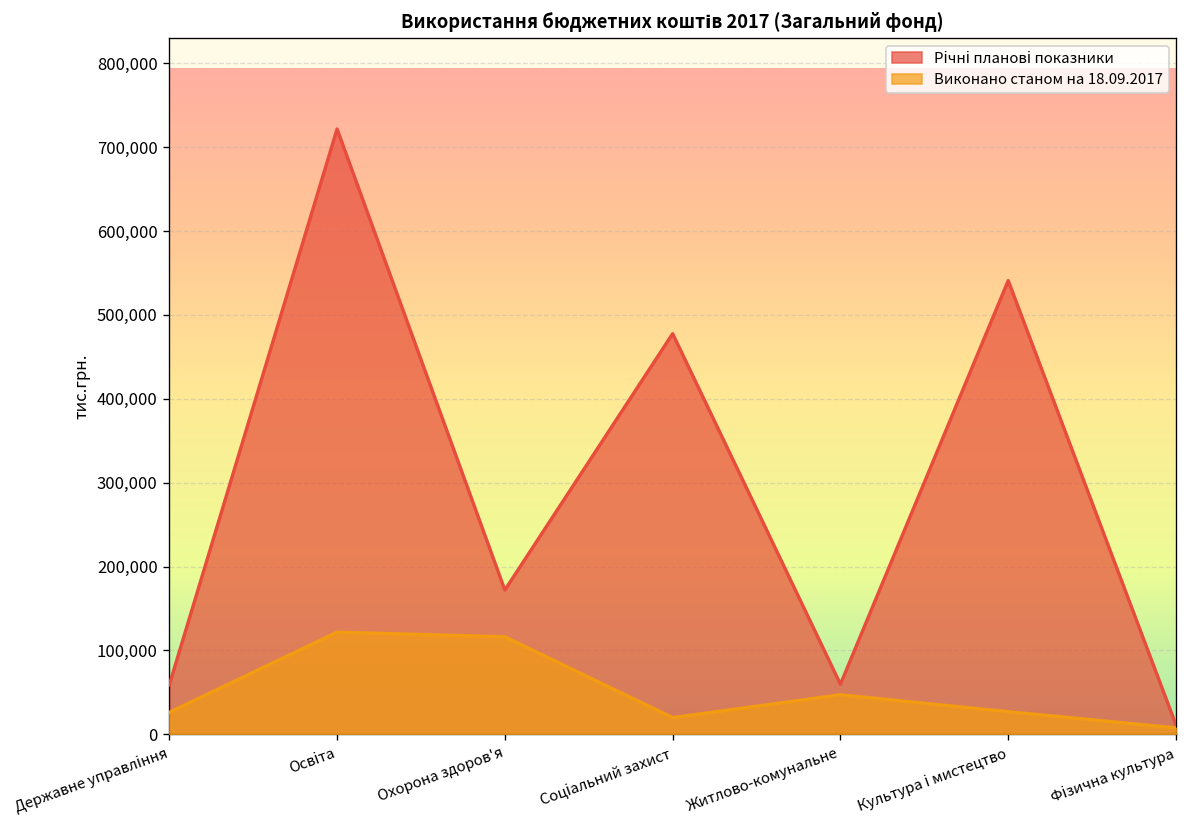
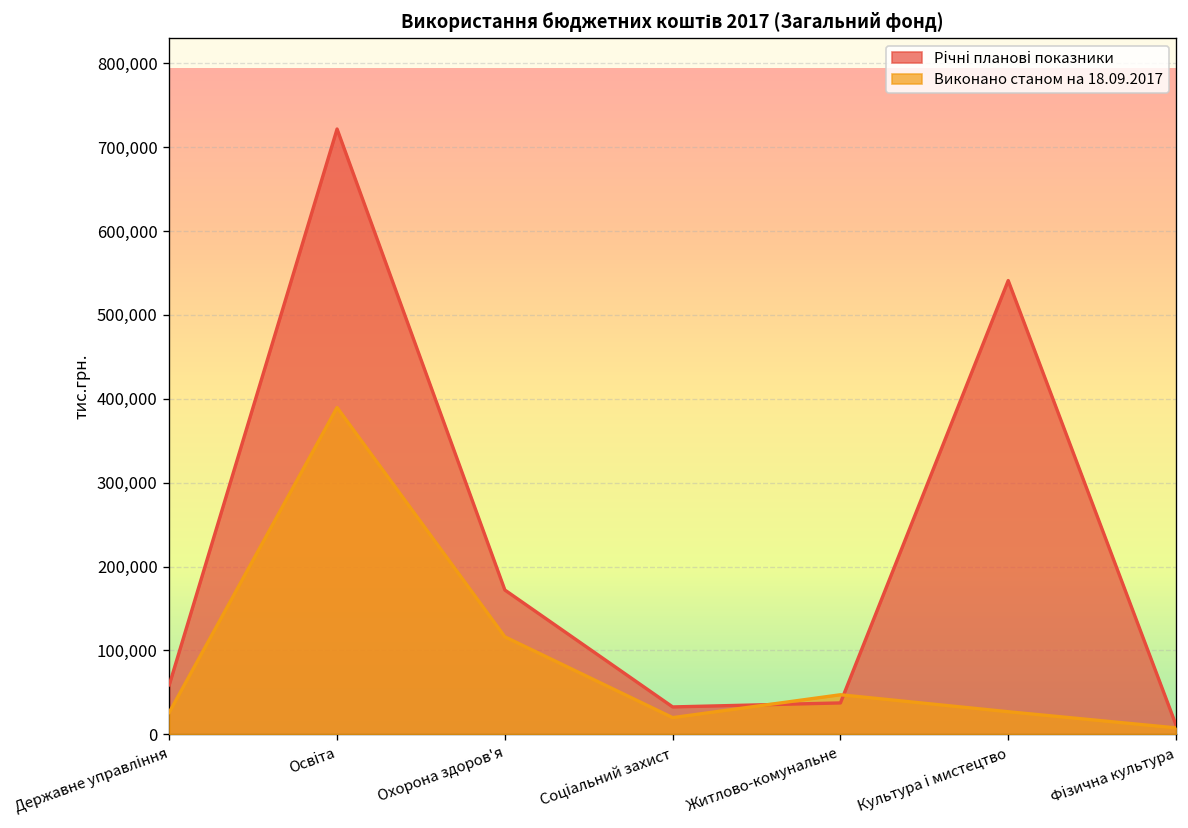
Виконано станом на 18.09.2017, Освіта: 120,000 -> 390,000
Річні планові показники, Соціальний захист: 480,000 -> 30,000
Річні планові показники, Житлово-комунальне: 60,000 -> 40,000
